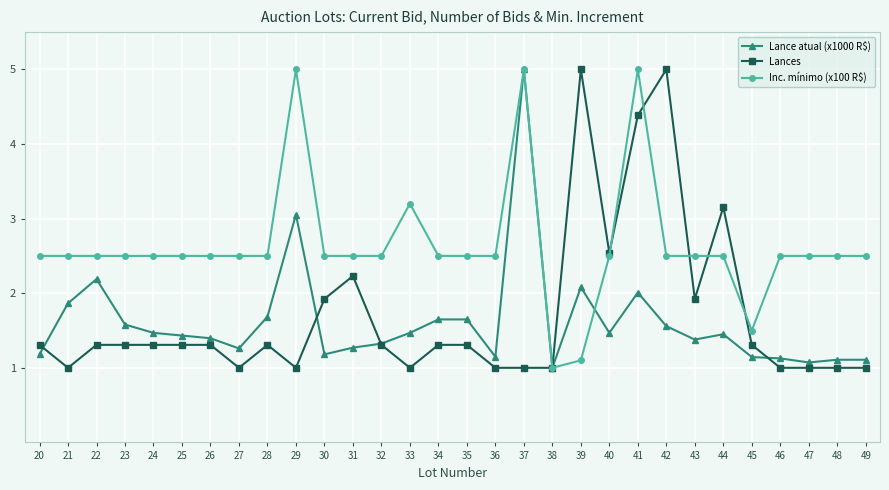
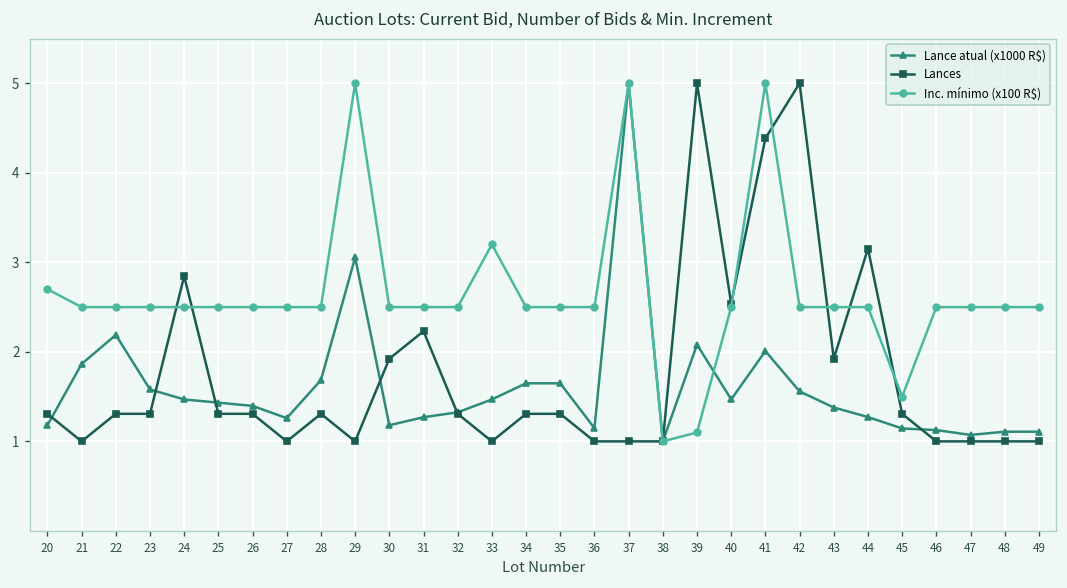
Inc. mínimo (x100 R$), 20: 2.5 -> 2.7
Lances, 24: 1.3 -> 2.8
Lance atual (x1000 R$), 44: 1.5 -> 1.3
